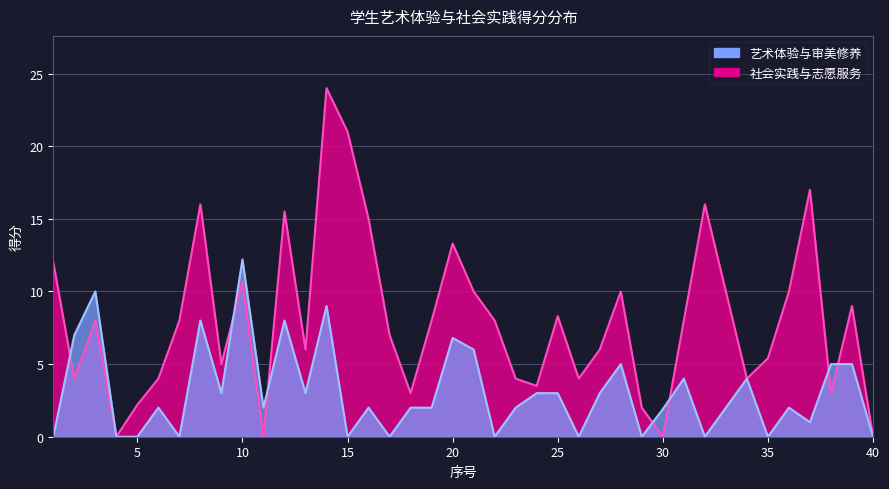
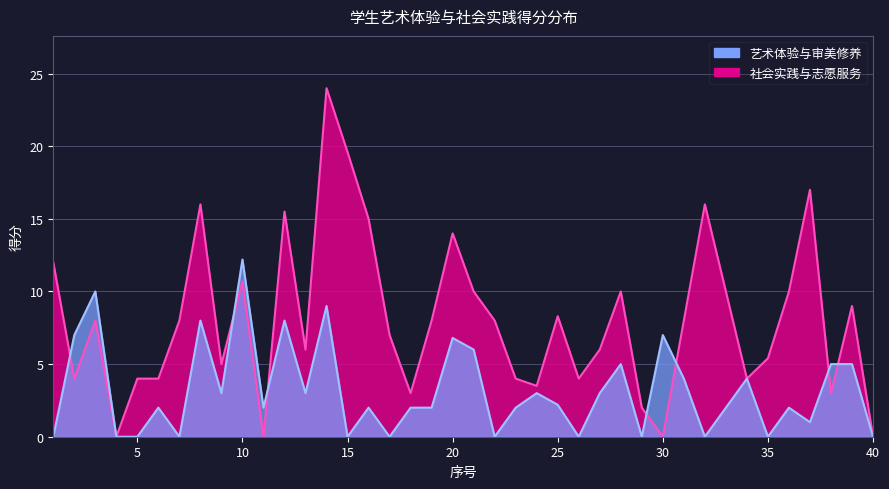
社会实践与志愿服务, 5: 2.2 -> 4.0
社会实践与志愿服务, 15: 21.0 -> 19.6
社会实践与志愿服务, 20: 13.3 -> 14.0
艺术体验与审美修养, 25: 3.0 -> 2.2
艺术体验与审美修养, 30: 1.9 -> 7.0
